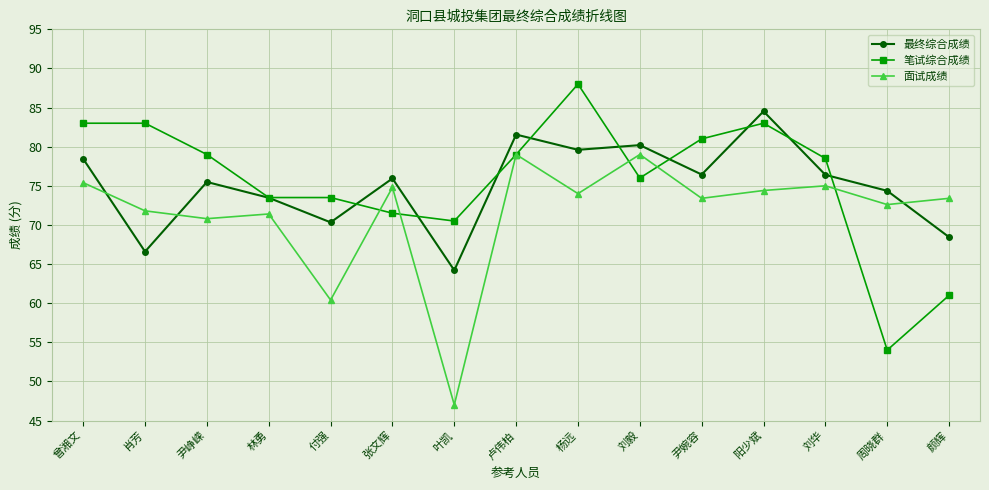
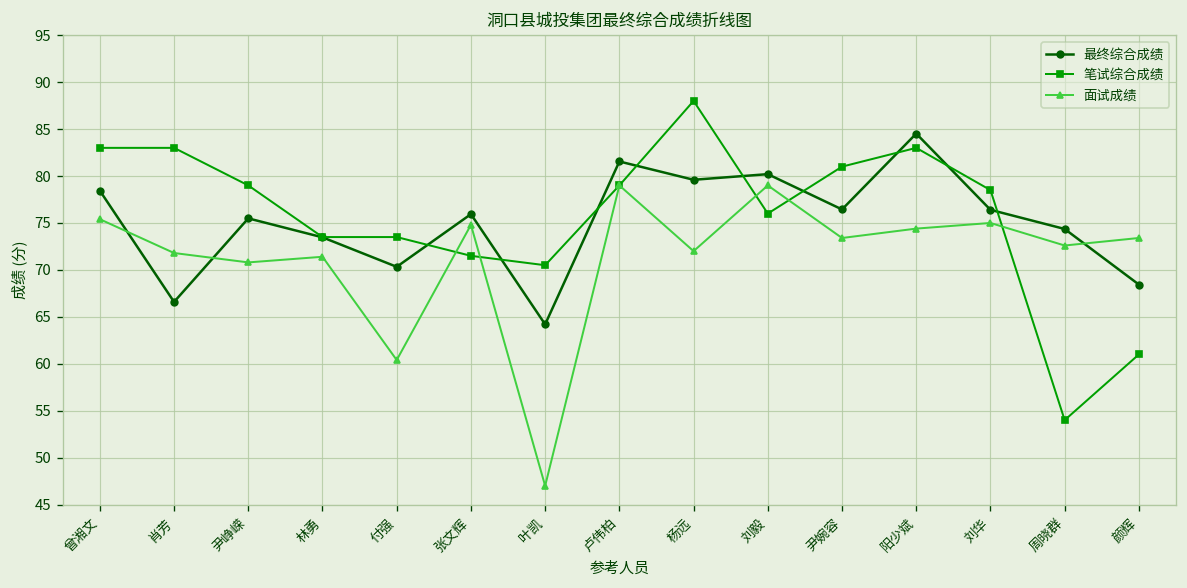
面试成绩, 杨远: 74 -> 72
